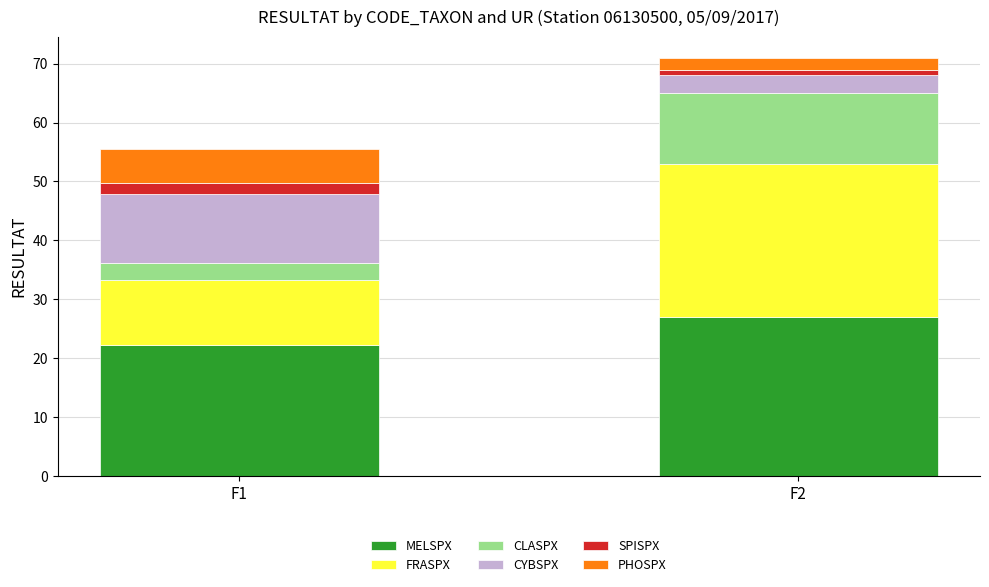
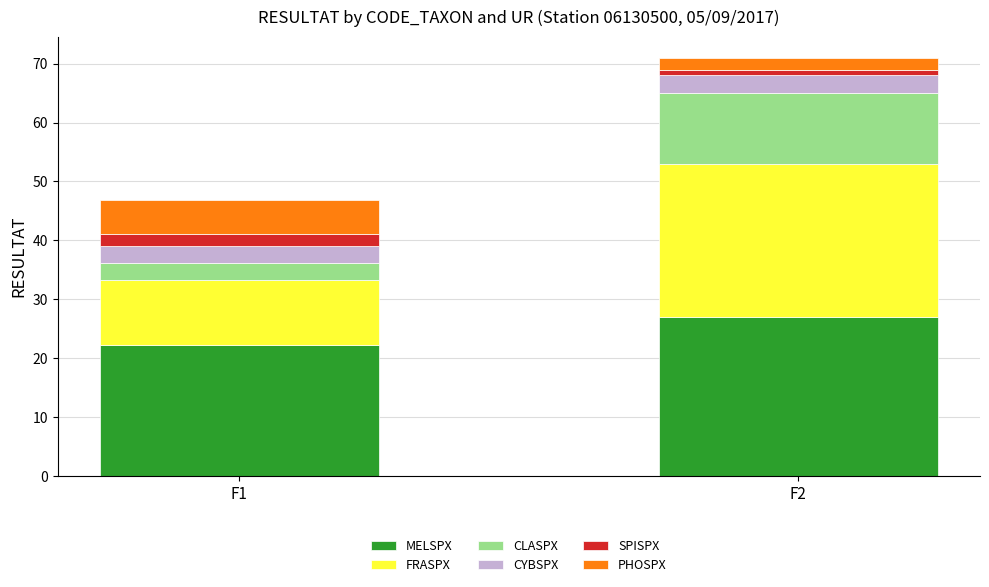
CYBSPX, F1: 12 -> 3
